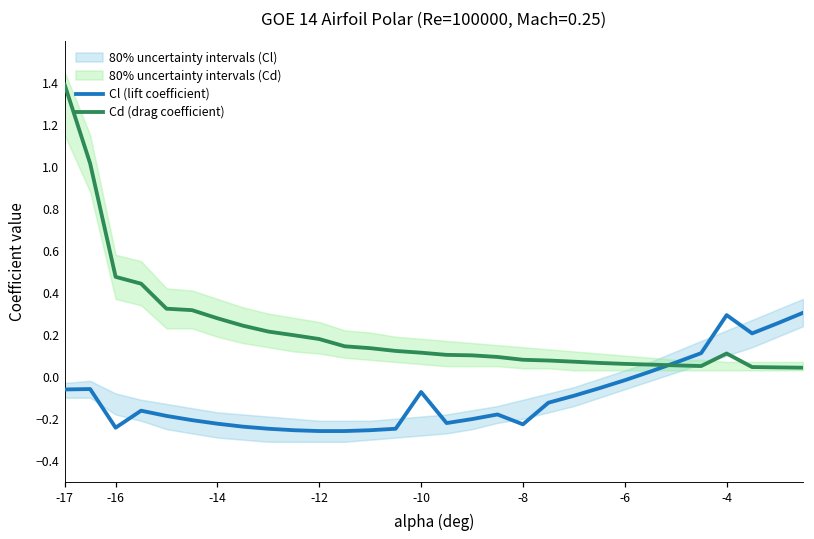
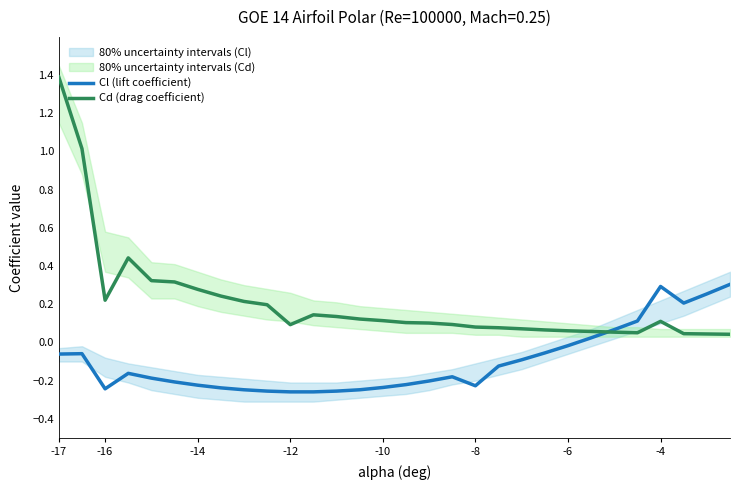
Cd (drag coefficient), -16: 0.48 -> 0.22
Cd (drag coefficient), -12: 0.18 -> 0.09
Cl (lift coefficient), -10: -0.07 -> -0.24
